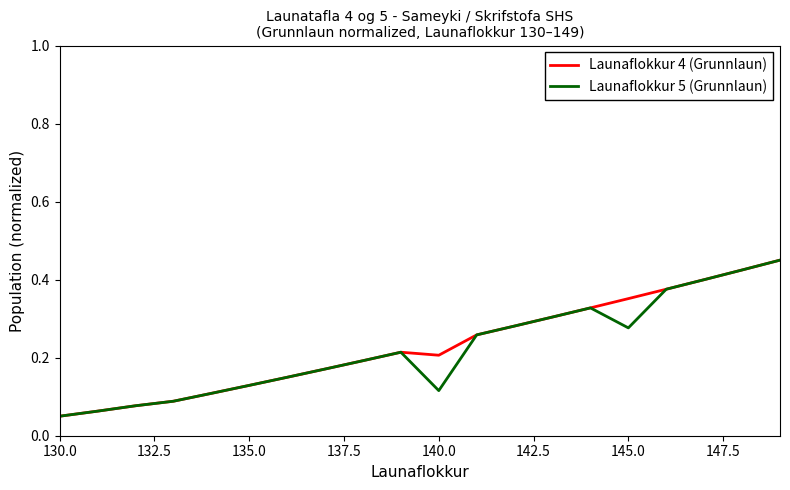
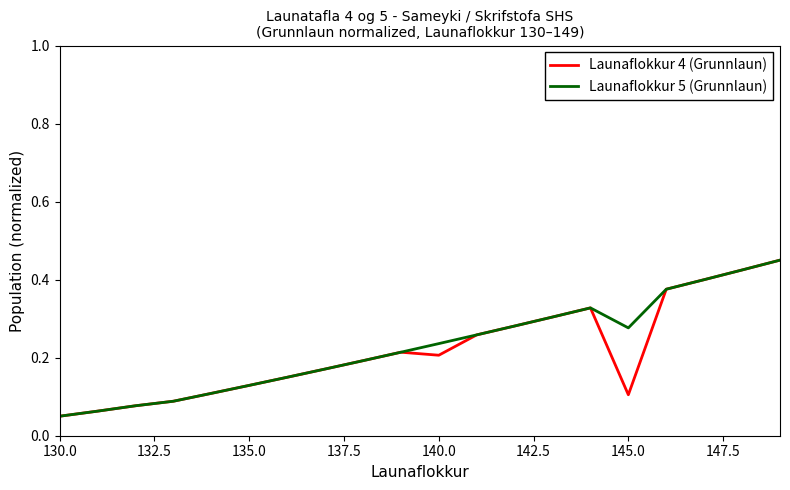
Launaflokkur 5 (Grunnlaun), 140.0: 0.12 -> 0.24
Launaflokkur 4 (Grunnlaun), 145.0: 0.35 -> 0.10
